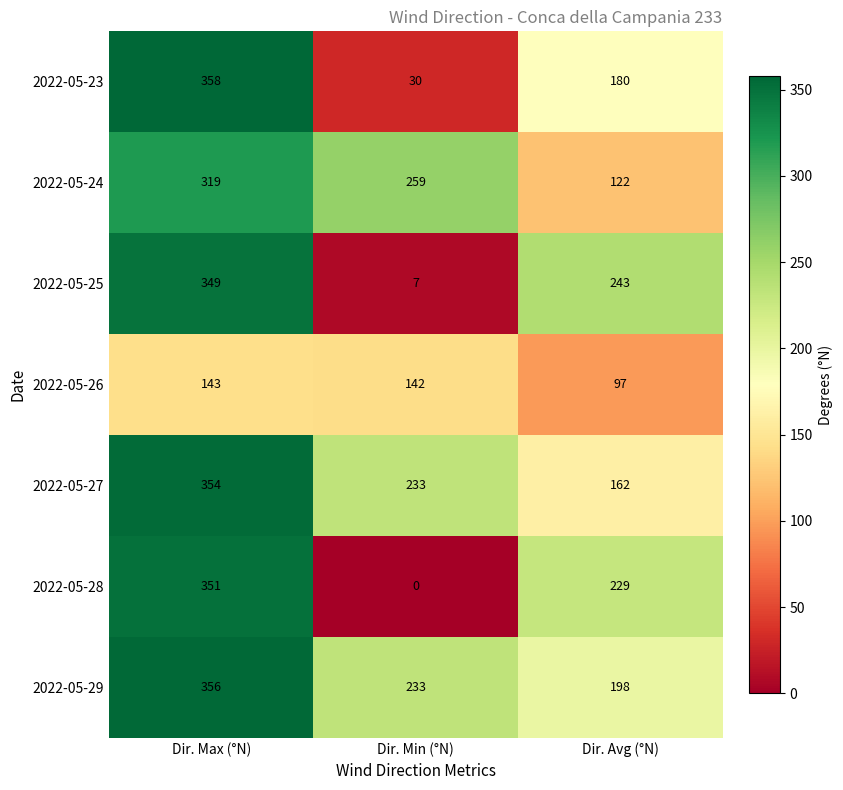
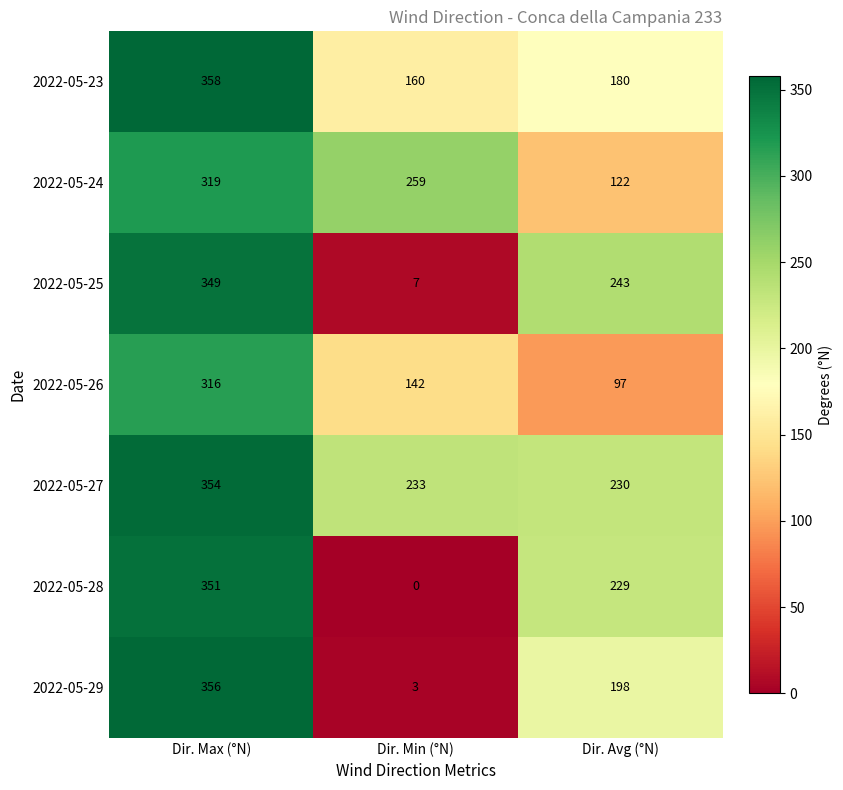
2022-05-23, Dir. Min (°N): 30 -> 160
2022-05-26, Dir. Max (°N): 143 -> 316
2022-05-27, Dir. Avg (°N): 162 -> 230
2022-05-29, Dir. Min (°N): 233 -> 3
